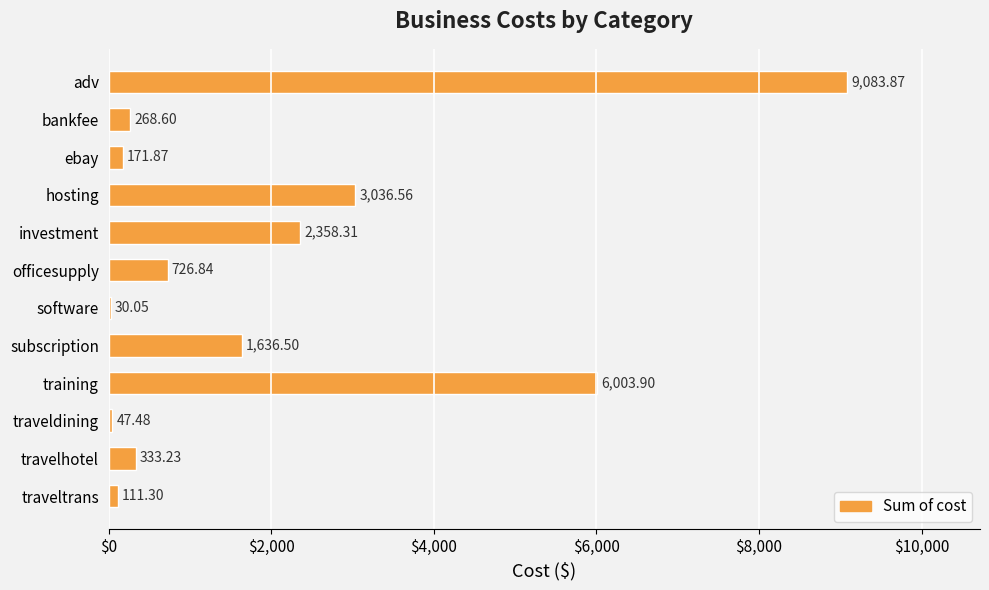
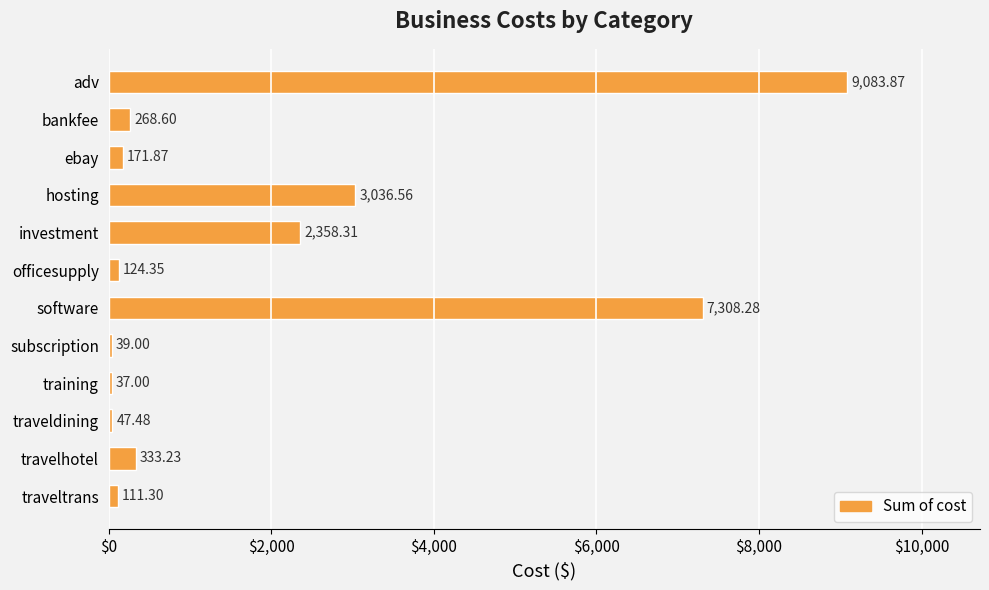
officesupply: 726.84 -> 124.35
software: 30.05 -> 7,308.28
subscription: 1,636.50 -> 39.00
training: 6,003.90 -> 37.00
